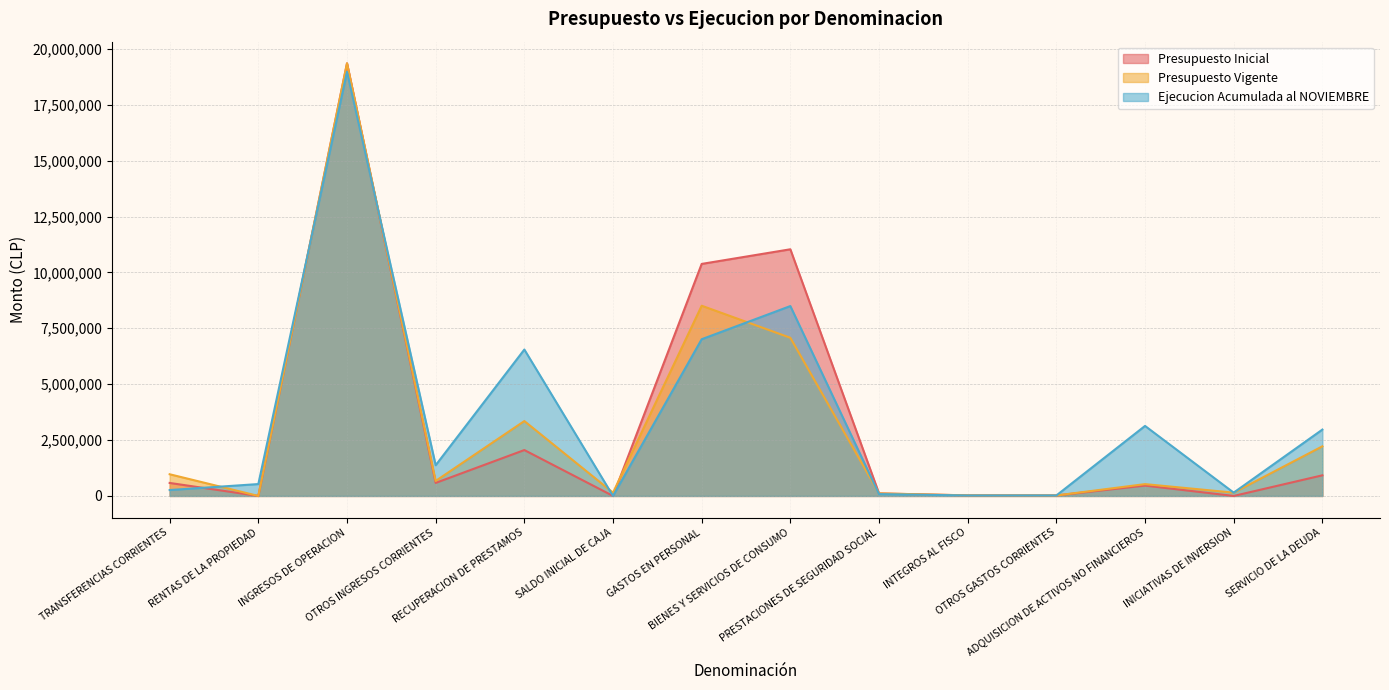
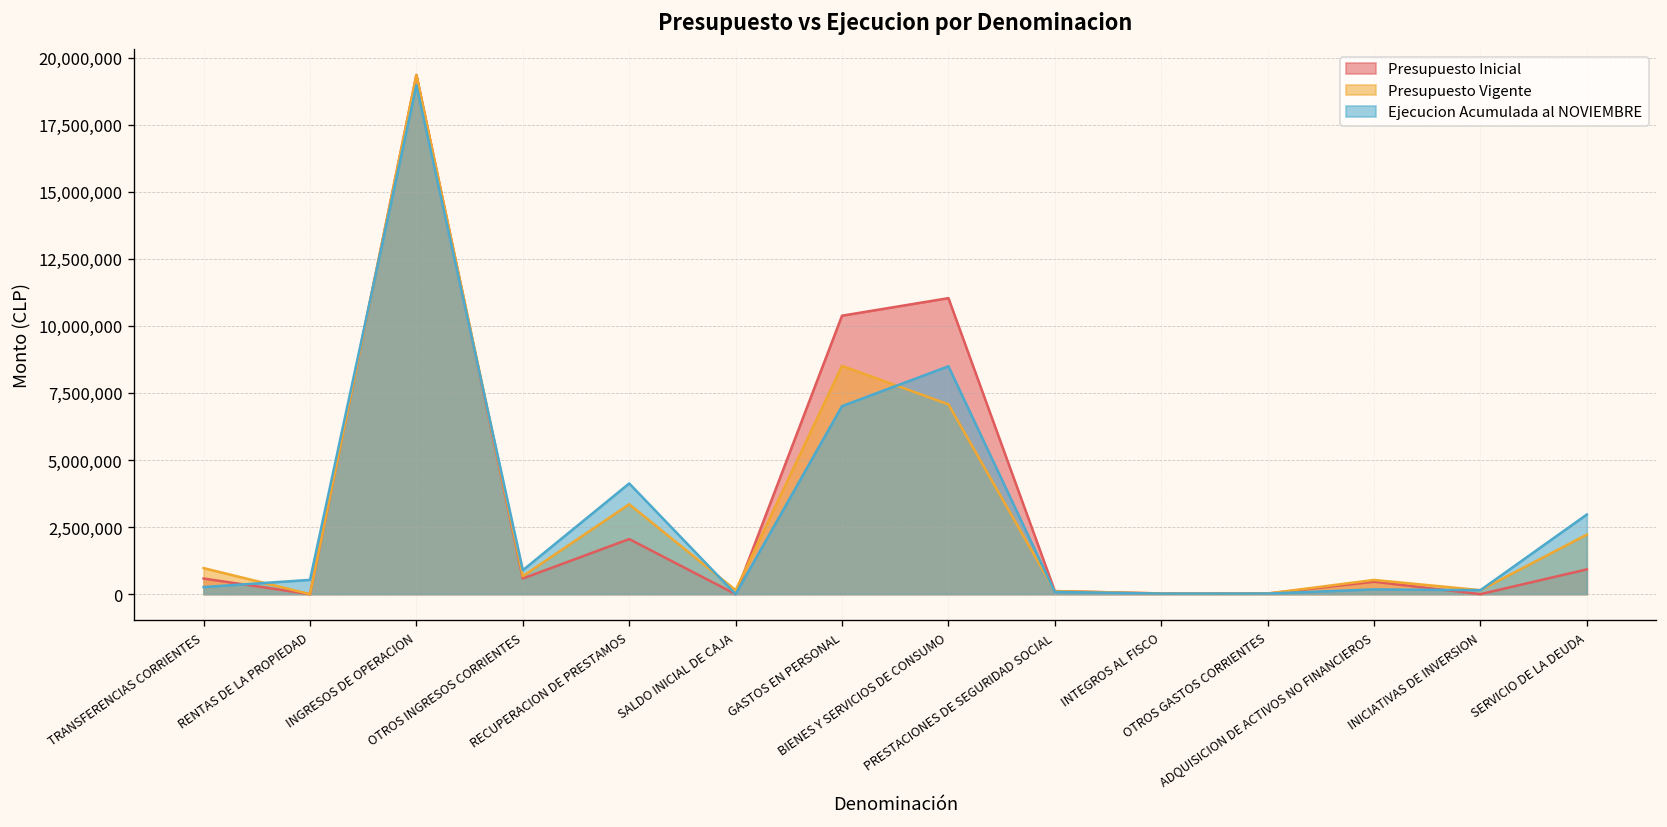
Ejecucion Acumulada al NOVIEMBRE, OTROS INGRESOS CORRIENTES: 1,400,000 -> 900,000
Ejecucion Acumulada al NOVIEMBRE, RECUPERACION DE PRESTAMOS: 6,500,000 -> 4,100,000
Ejecucion Acumulada al NOVIEMBRE, ADQUISICION DE ACTIVOS NO FINANCIEROS: 3,100,000 -> 200,000
